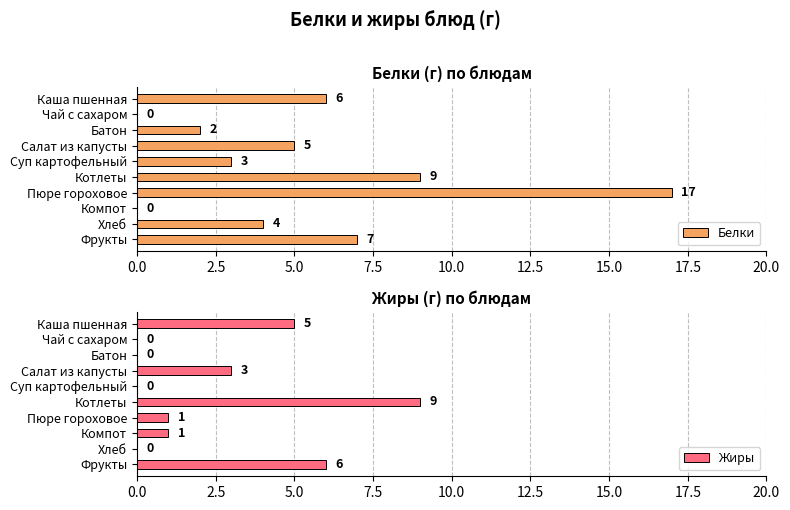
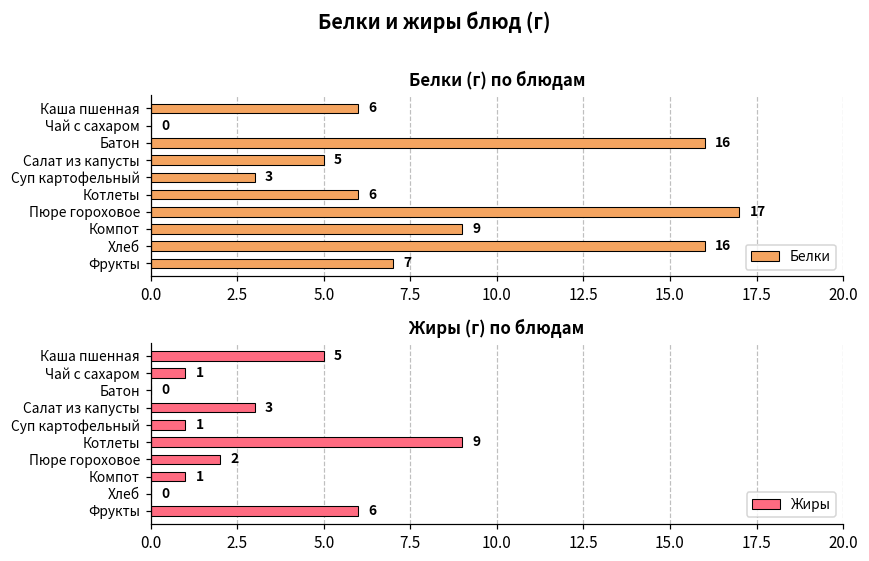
Белки (г) по блюдам, Батон: 2 -> 16
Белки (г) по блюдам, Котлеты: 9 -> 6
Белки (г) по блюдам, Компот: 0 -> 9
Белки (г) по блюдам, Хлеб: 4 -> 16
Жиры (г) по блюдам, Чай с сахаром: 0 -> 1
Жиры (г) по блюдам, Суп картофельный: 0 -> 1
Жиры (г) по блюдам, Пюре гороховое: 1 -> 2
